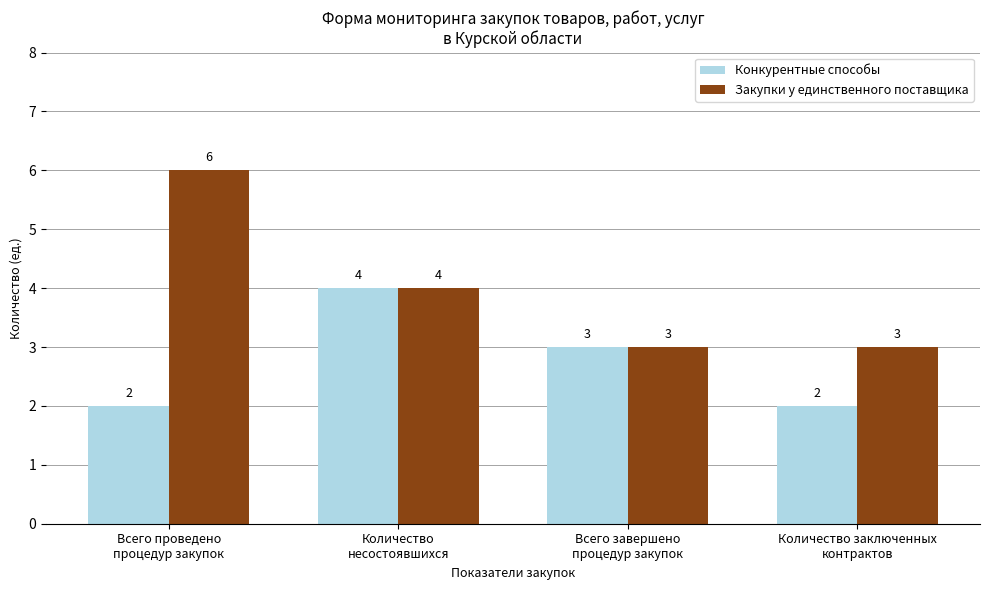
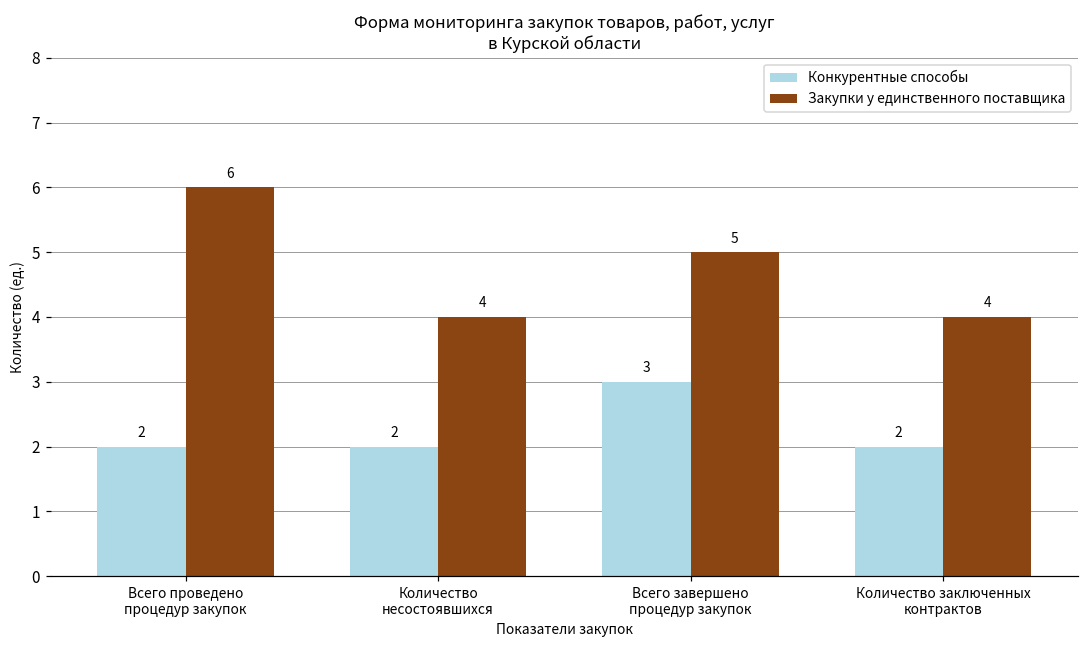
Конкурентные способы, Количество несостоявшихся: 4 -> 2
Закупки у единственного поставщика, Всего завершено процедур закупок: 3 -> 5
Закупки у единственного поставщика, Количество заключенных контрактов: 3 -> 4
